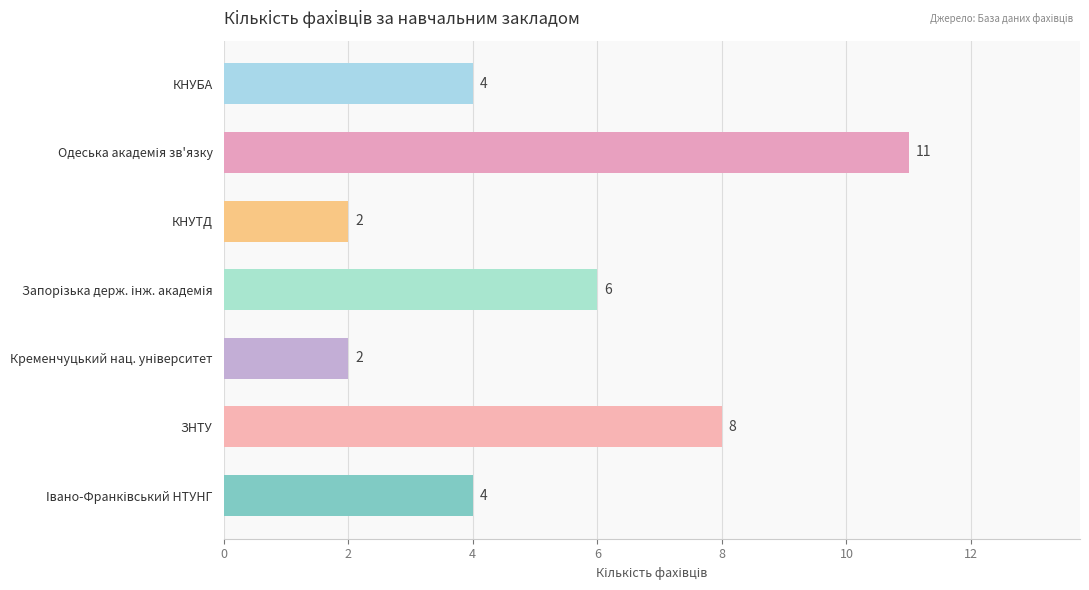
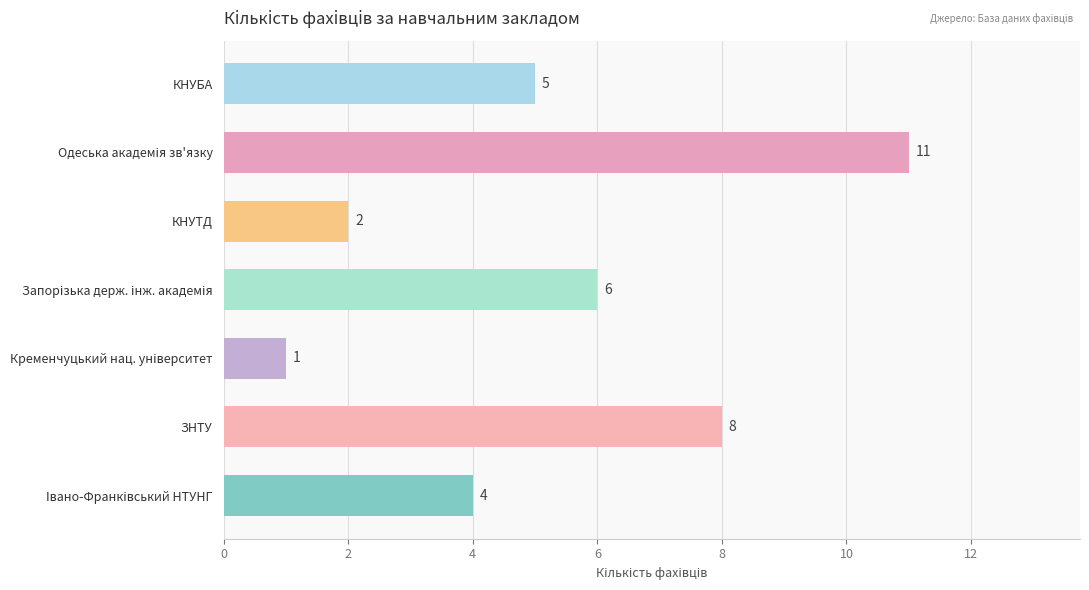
КНУБА: 4 -> 5
Кременчуцький нац. університет: 2 -> 1
